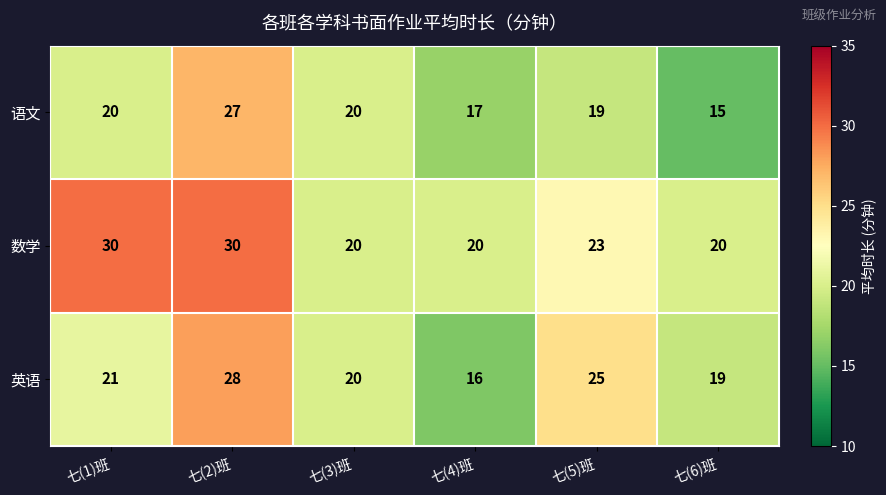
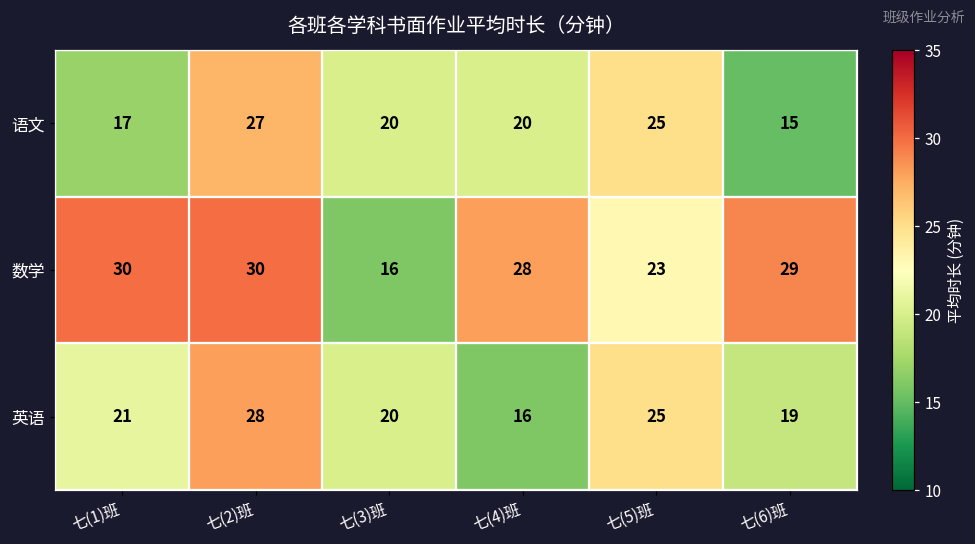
语文, 七(1)班: 20 -> 17
语文, 七(4)班: 17 -> 20
语文, 七(5)班: 19 -> 25
数学, 七(3)班: 20 -> 16
数学, 七(4)班: 20 -> 28
数学, 七(6)班: 20 -> 29
